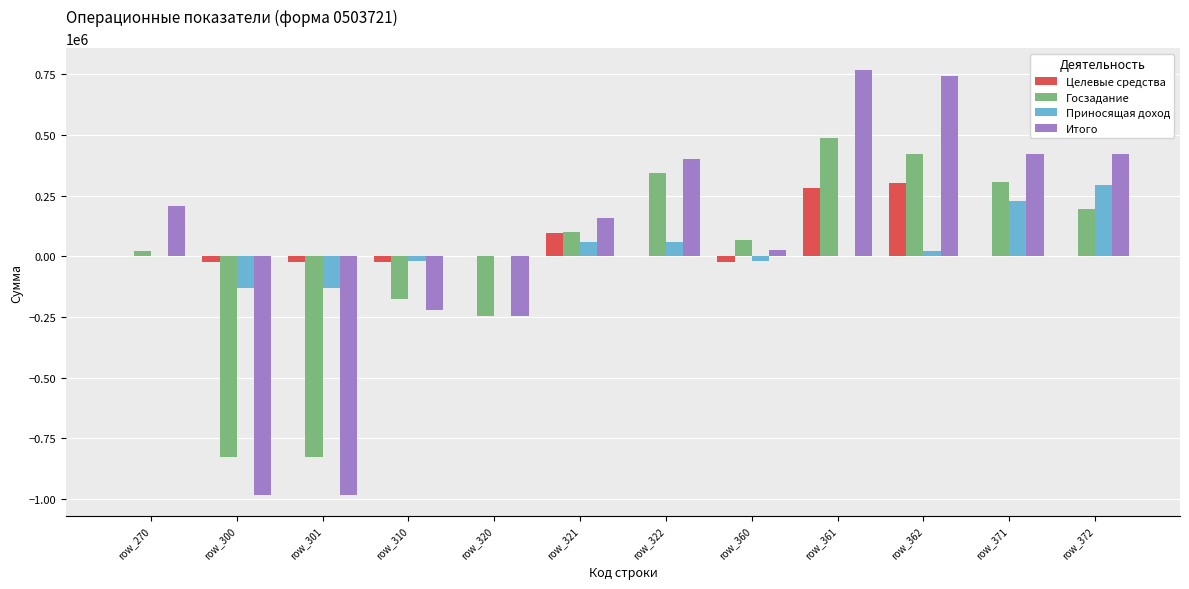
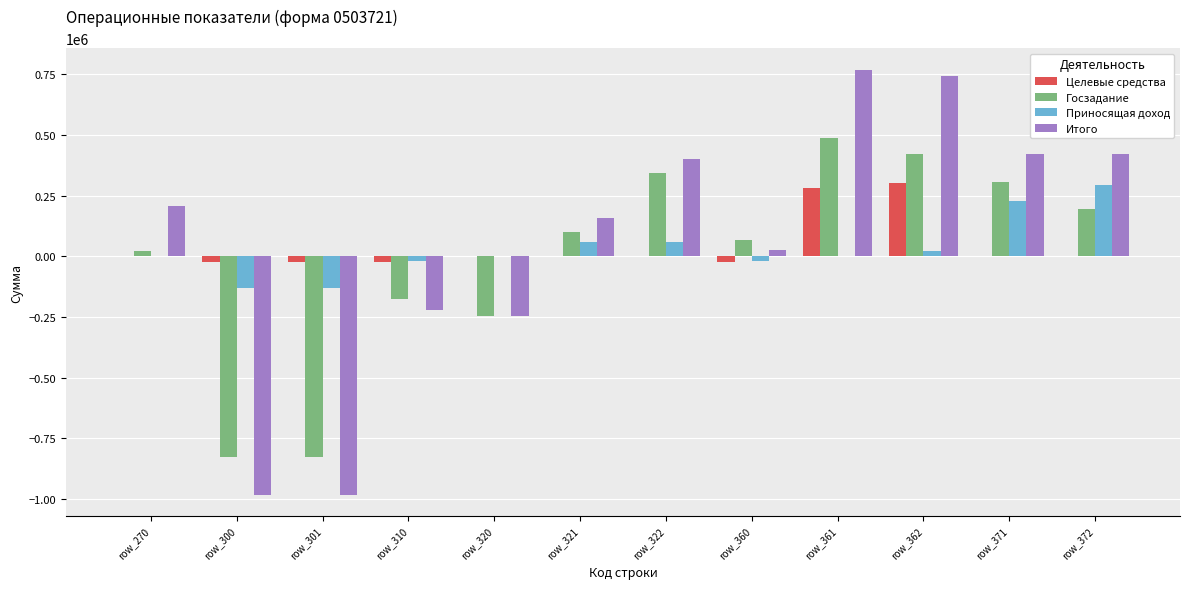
Целевые средства, row_321: 100000 -> 0
